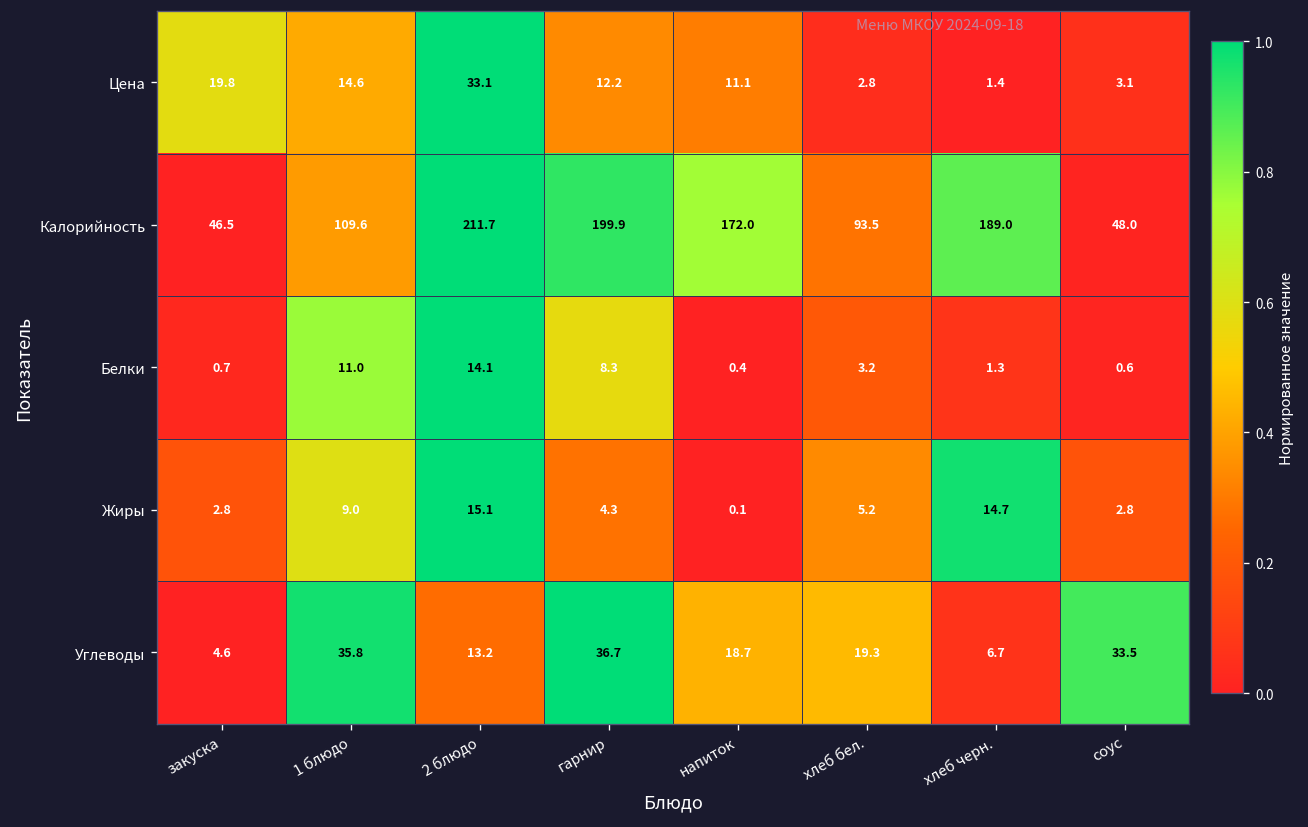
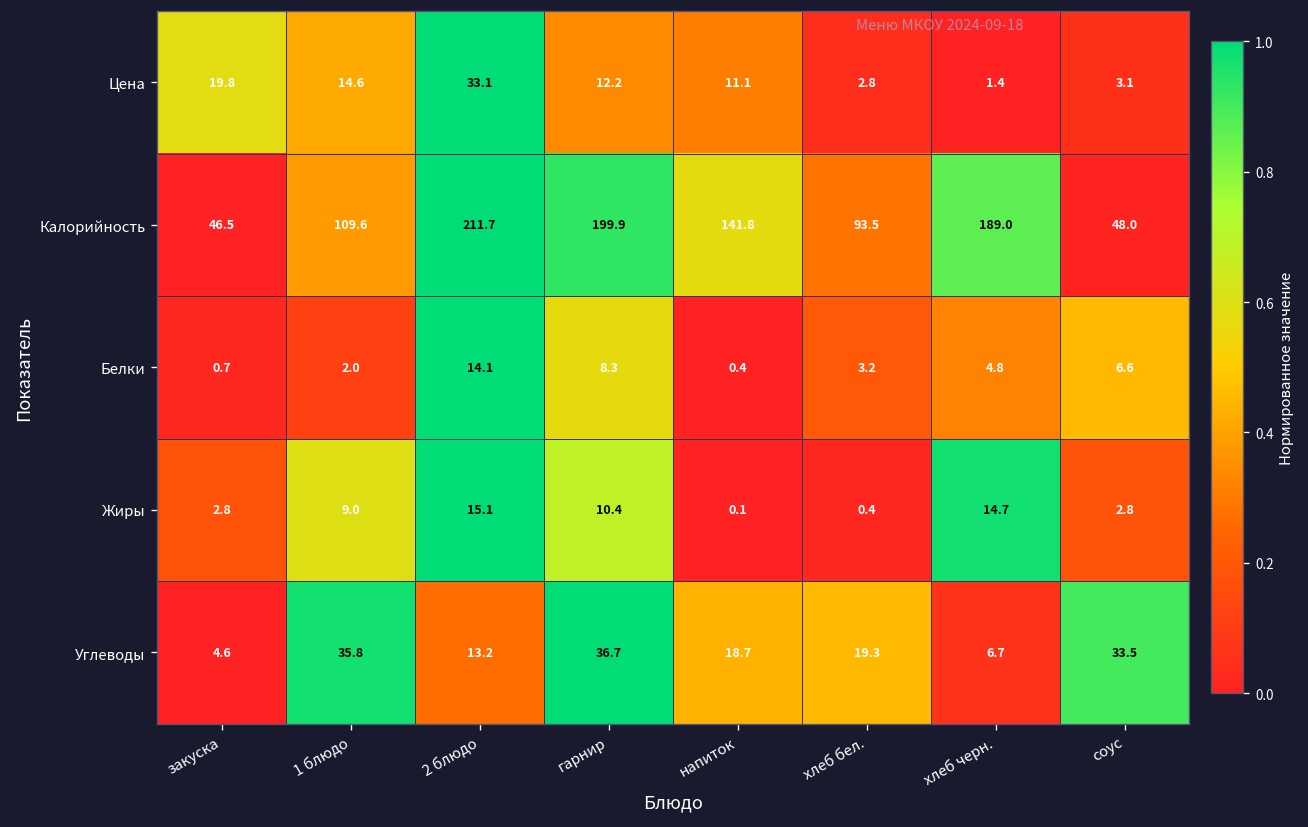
Калорийность, напиток: 172.0 -> 141.8
Белки, 1 блюдо: 11.0 -> 2.0
Белки, хлеб черн.: 1.3 -> 4.8
Белки, соус: 0.6 -> 6.6
Жиры, гарнир: 4.3 -> 10.4
Жиры, хлеб бел.: 5.2 -> 0.4
